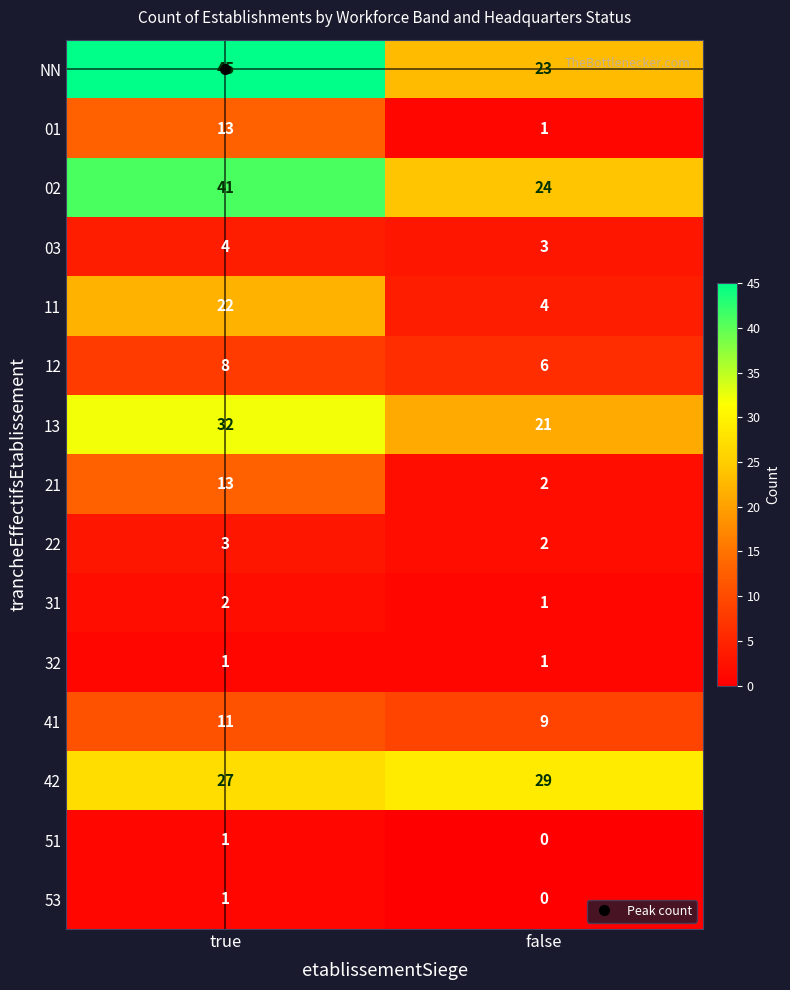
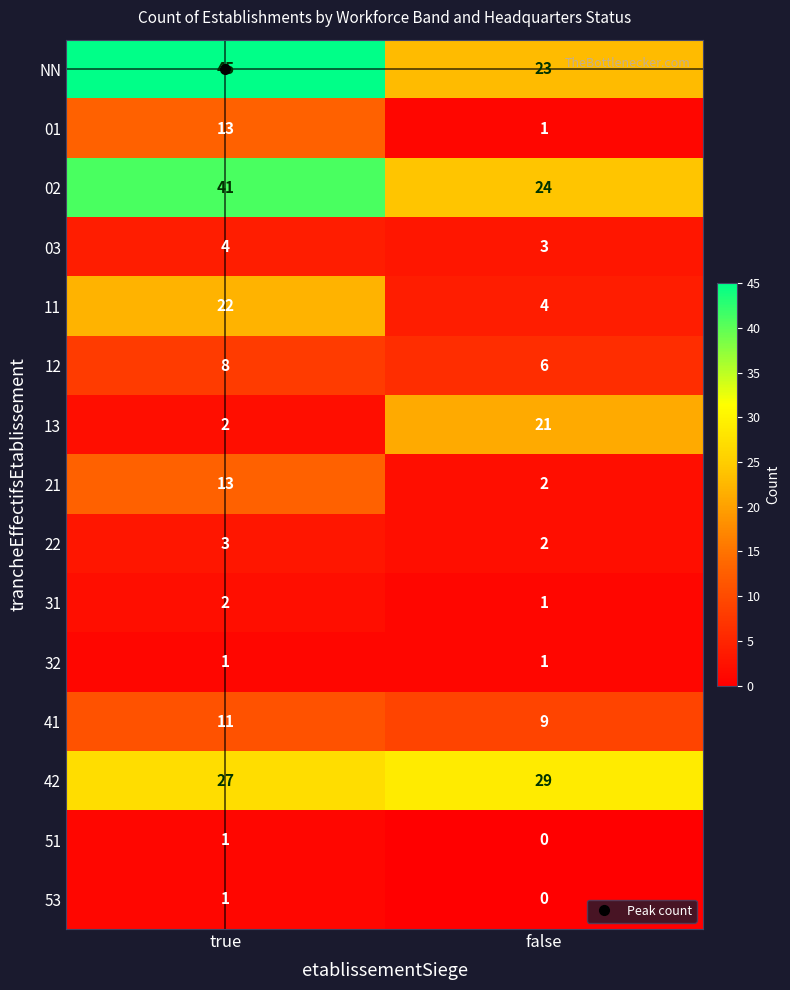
13, true: 32 -> 2
